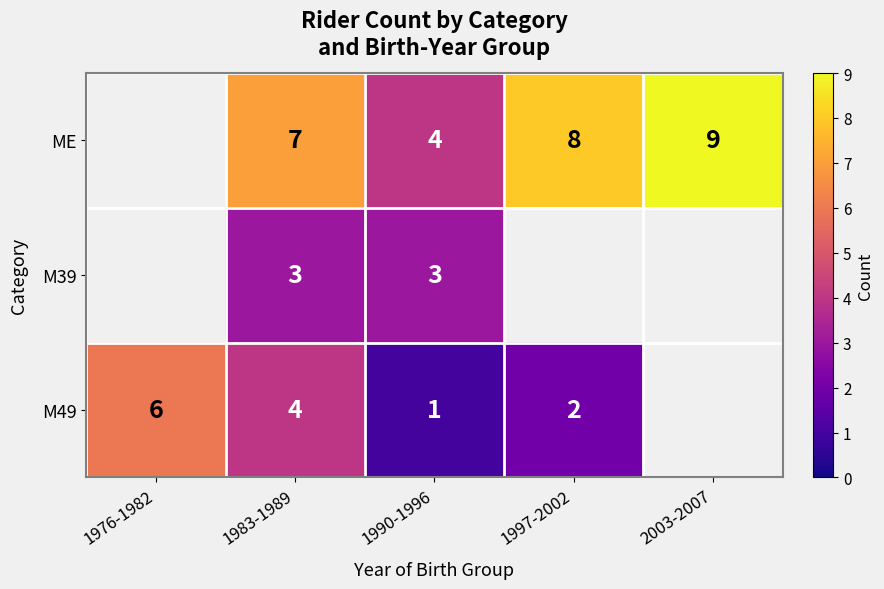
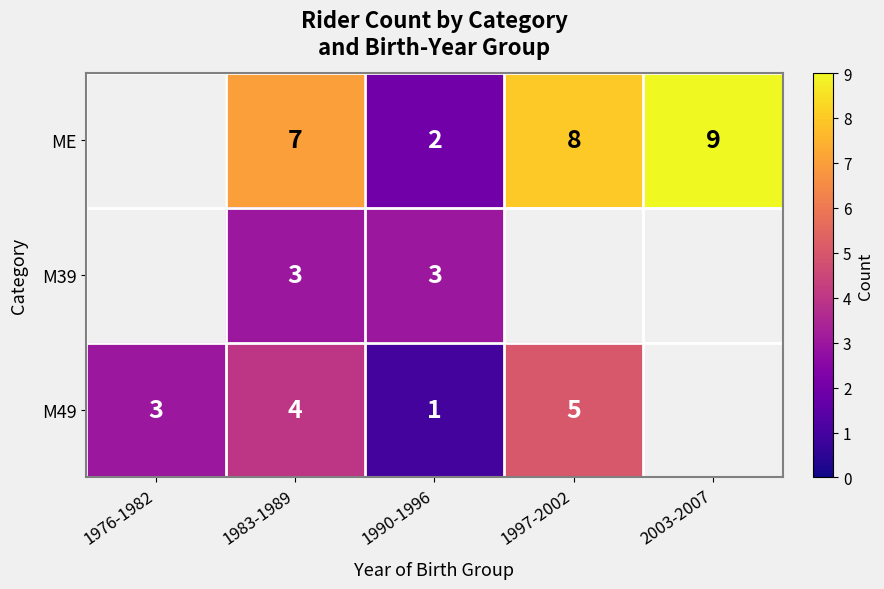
ME, 1990-1996: 4 -> 2
M49, 1976-1982: 6 -> 3
M49, 1997-2002: 2 -> 5
